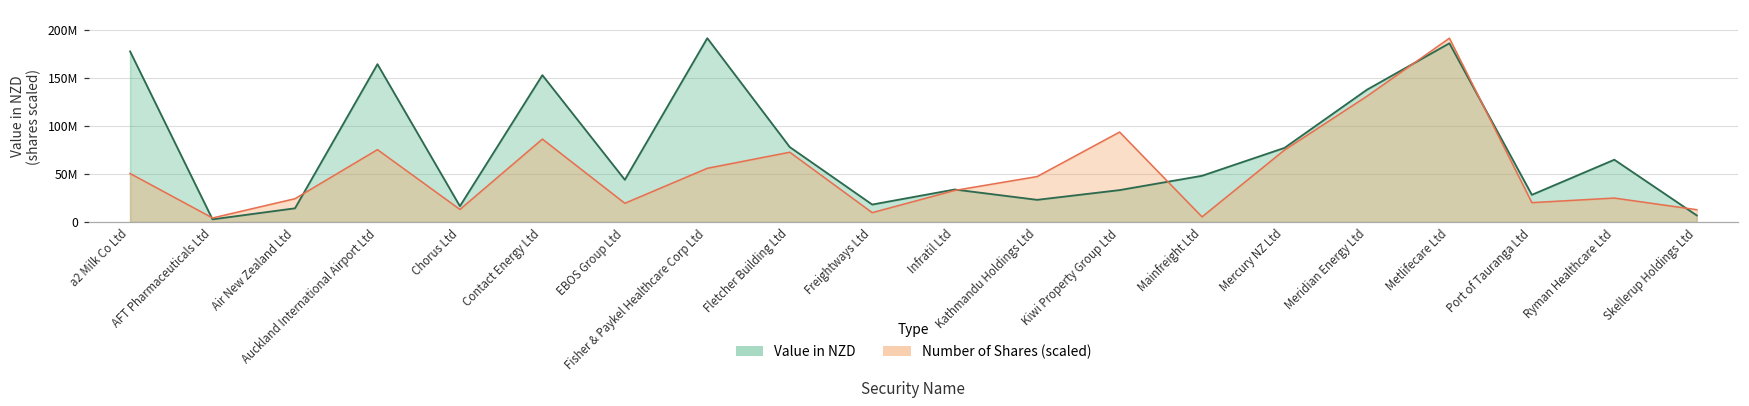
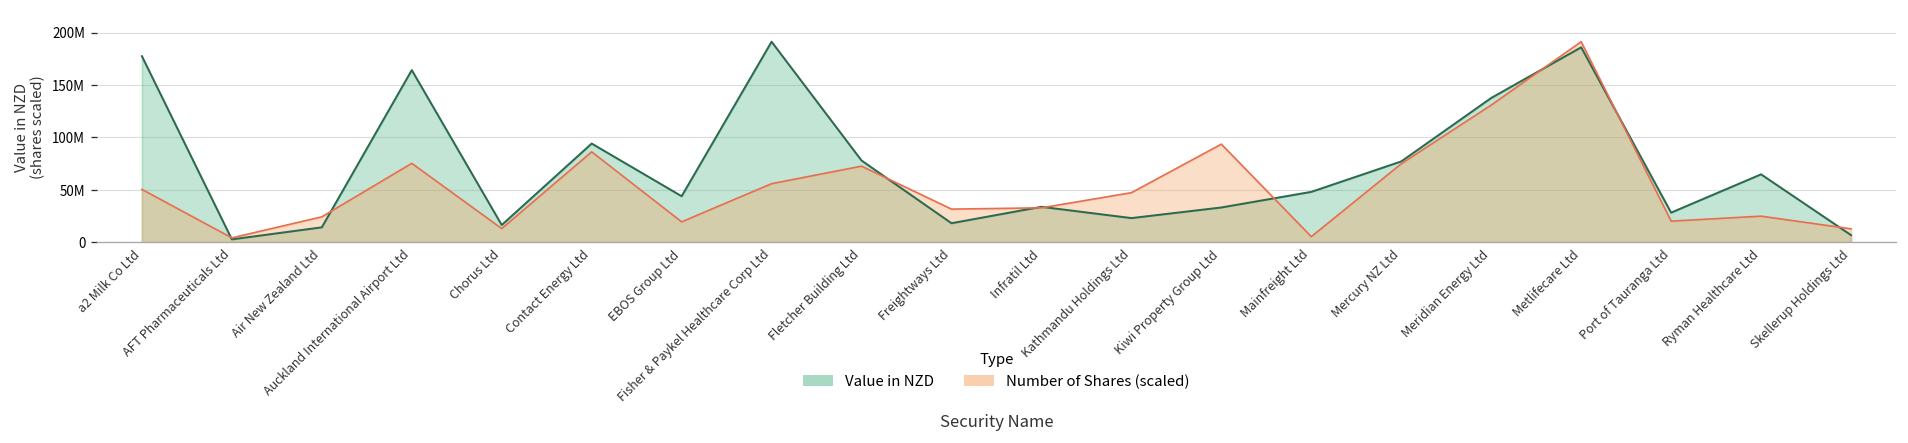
Value in NZD, Contact Energy Ltd: 150000000 -> 90000000
Number of Shares (scaled), Freightways Ltd: 10000000 -> 30000000
